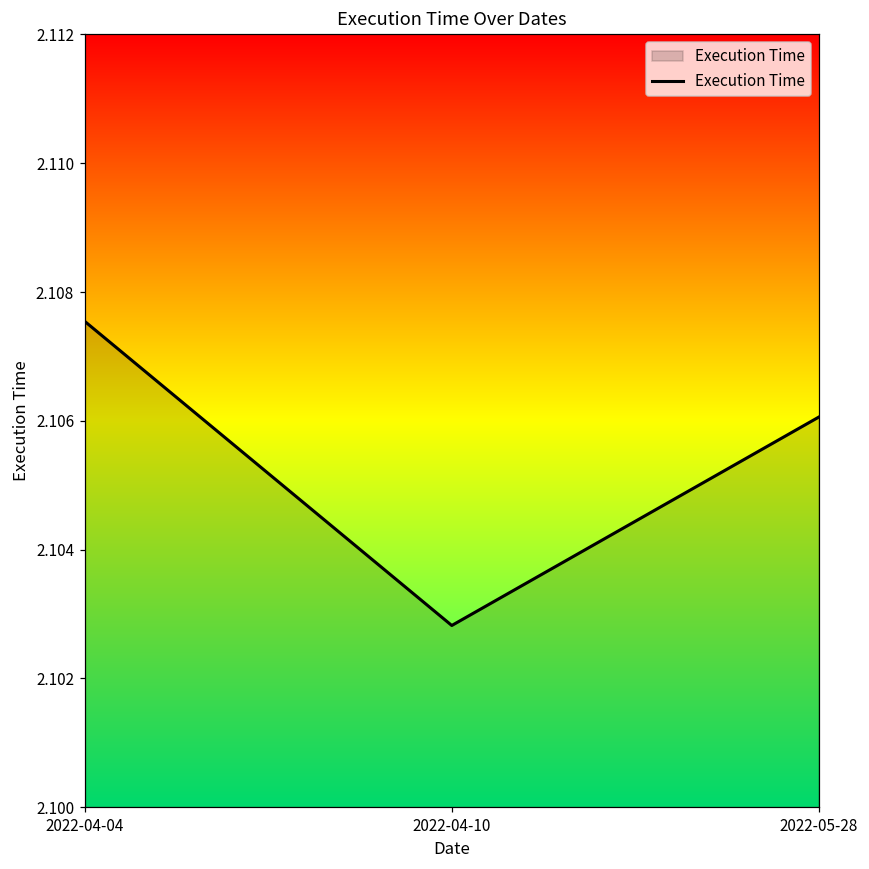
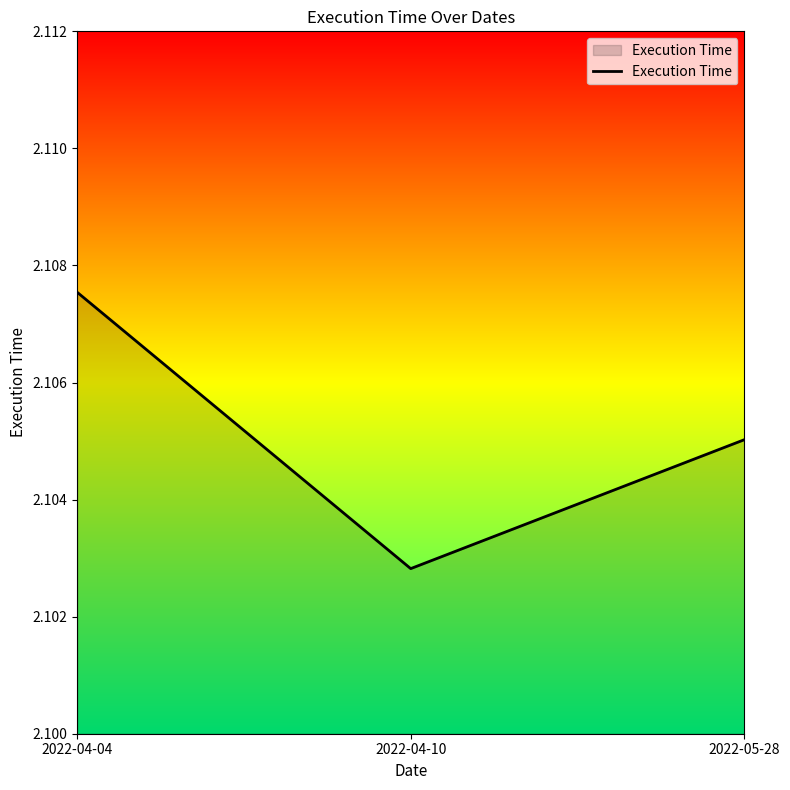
2022-05-28: 2.1061 -> 2.1050
